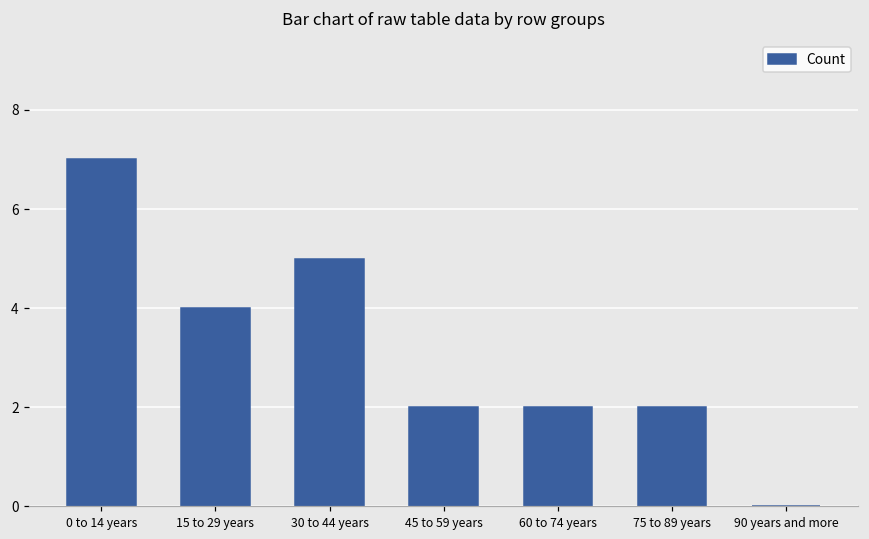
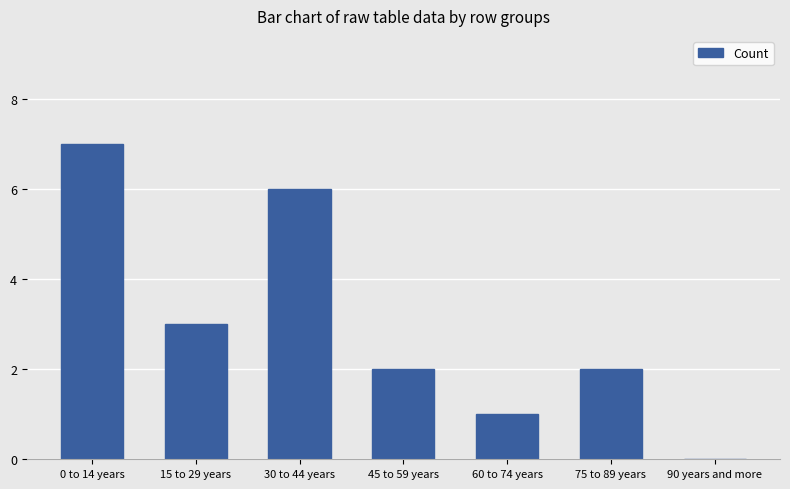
15 to 29 years: 4 -> 3
30 to 44 years: 5 -> 6
60 to 74 years: 2 -> 1
